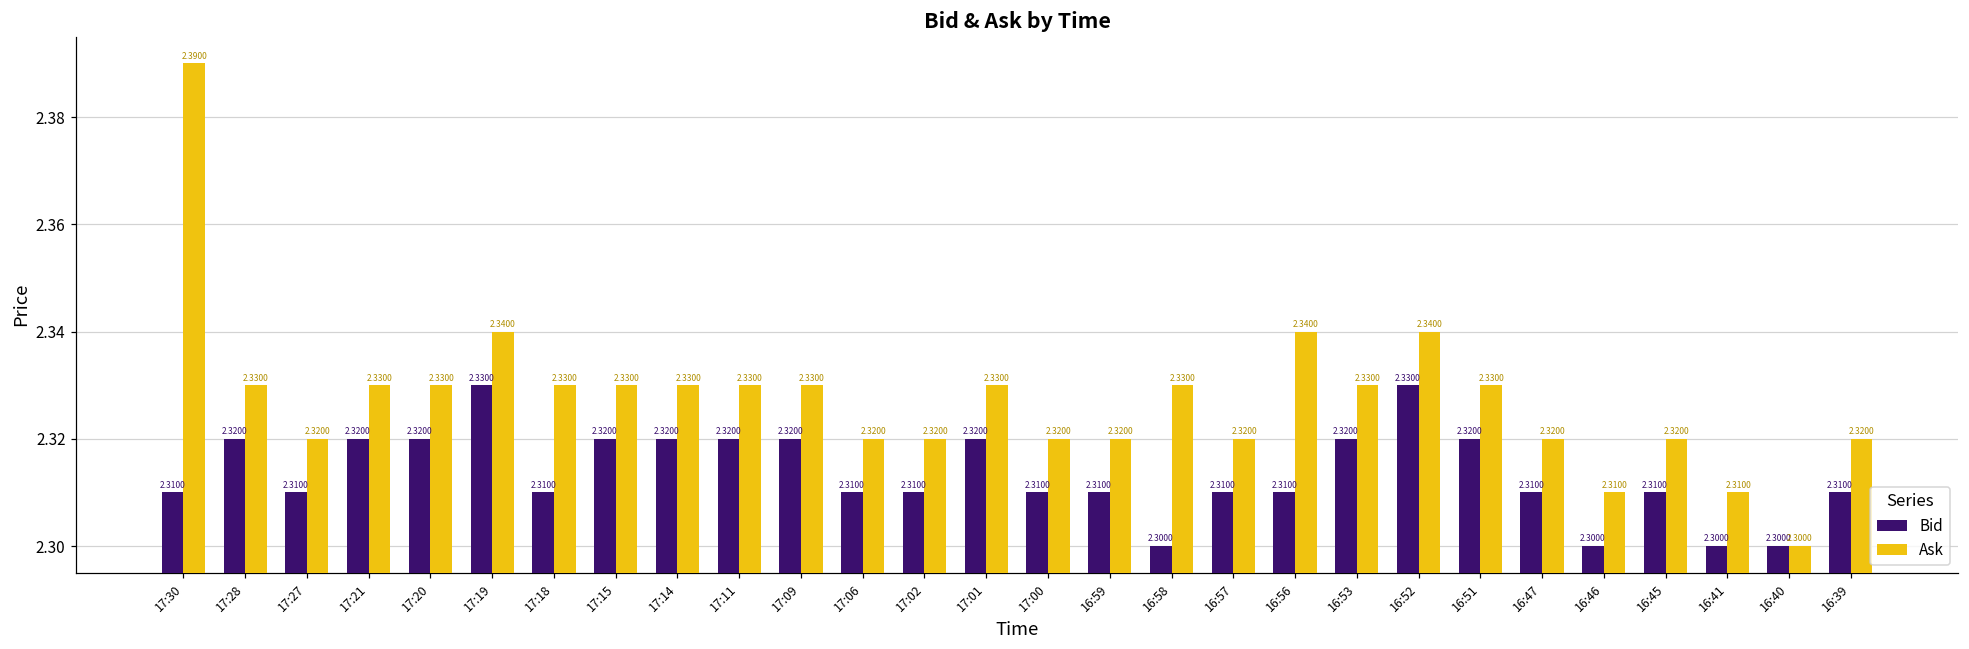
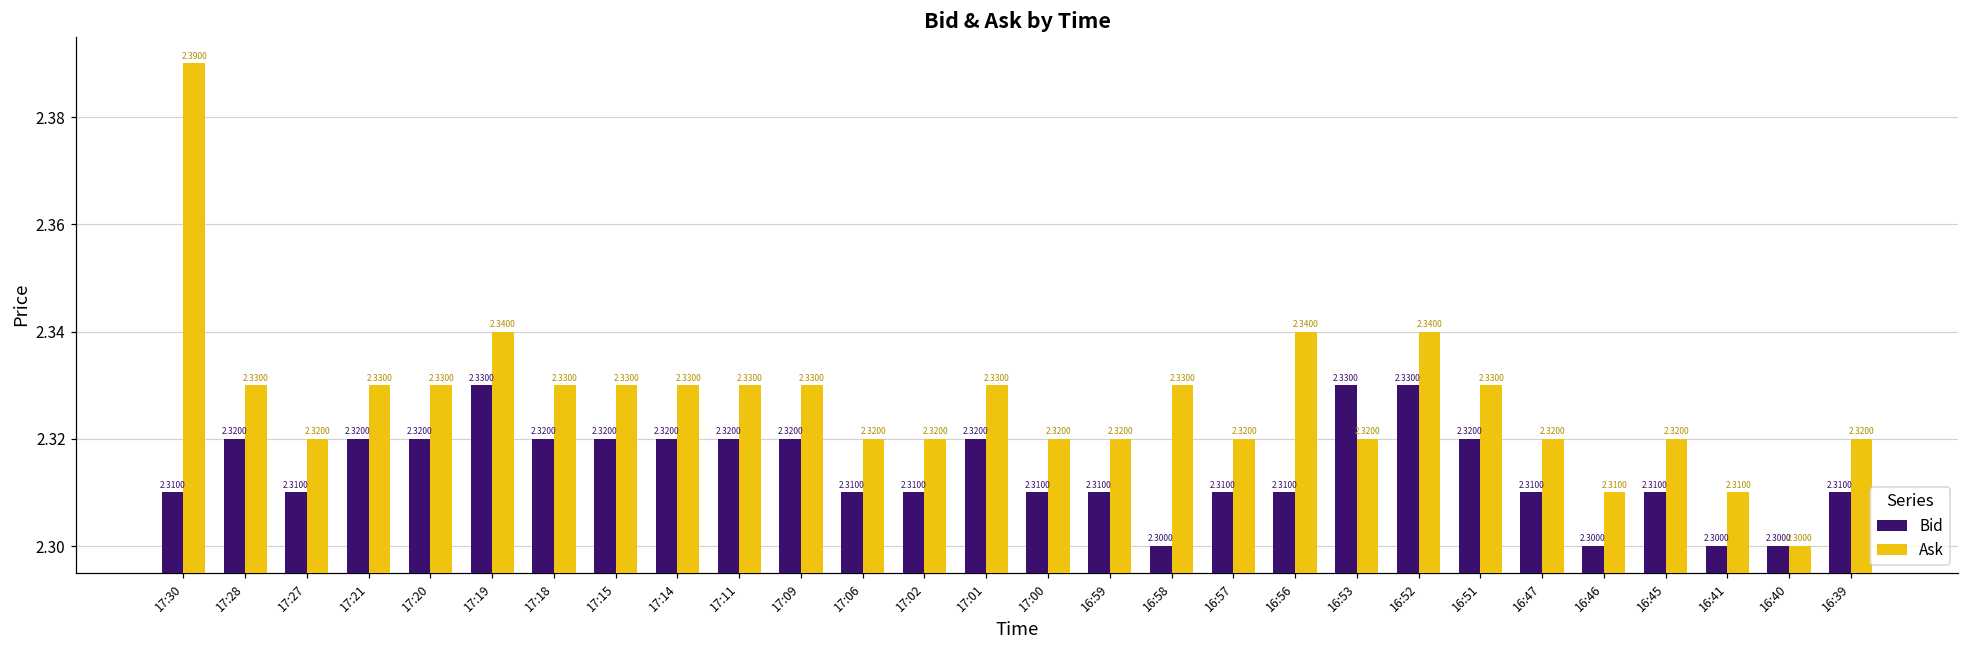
Bid, 17:18: 2.3100 -> 2.3200
Bid, 16:53: 2.3200 -> 2.3300
Ask, 16:53: 2.3300 -> 2.3200
